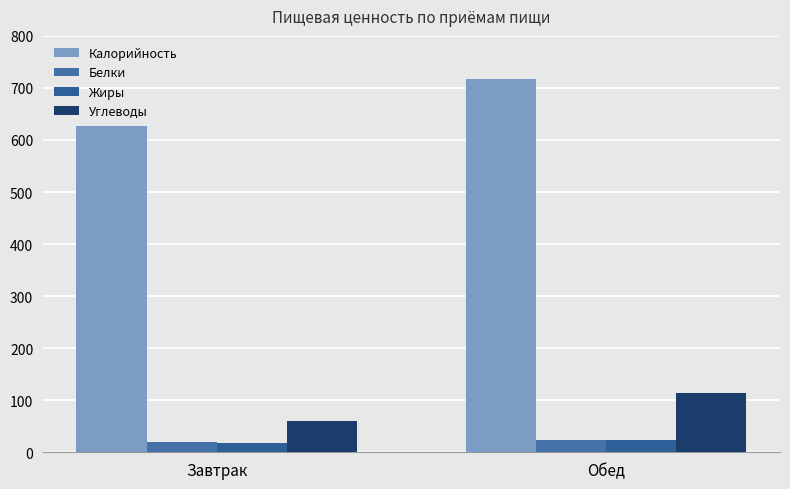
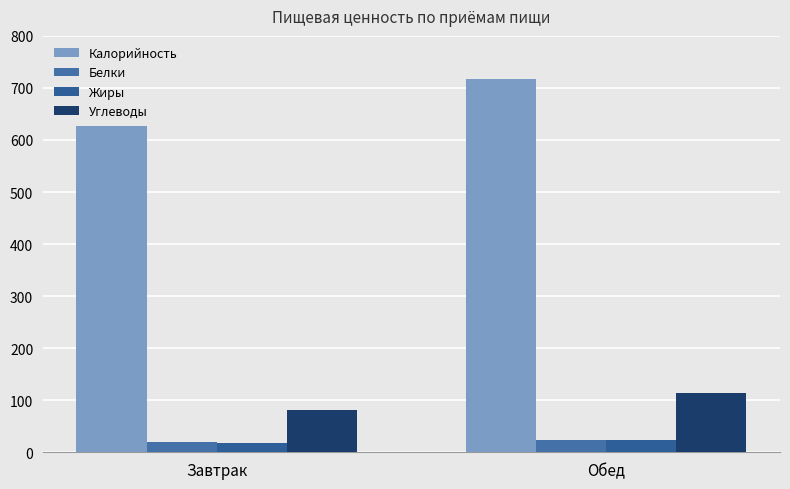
Углеводы, Завтрак: 60 -> 80
